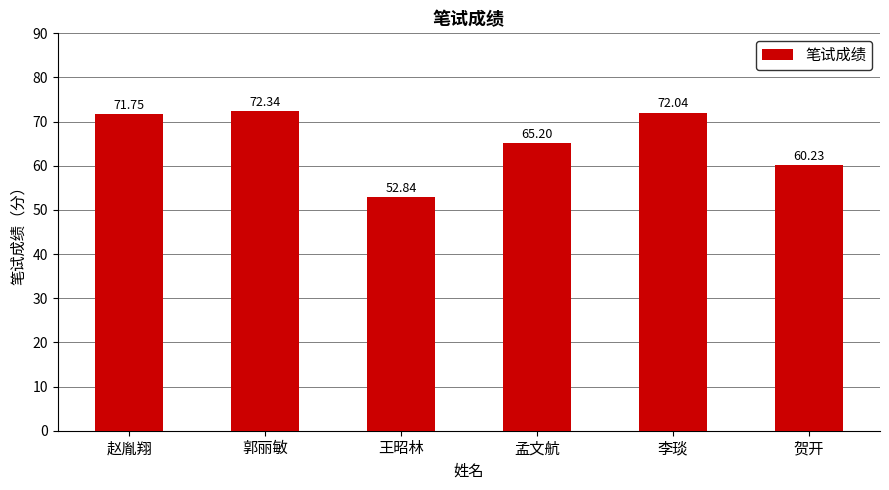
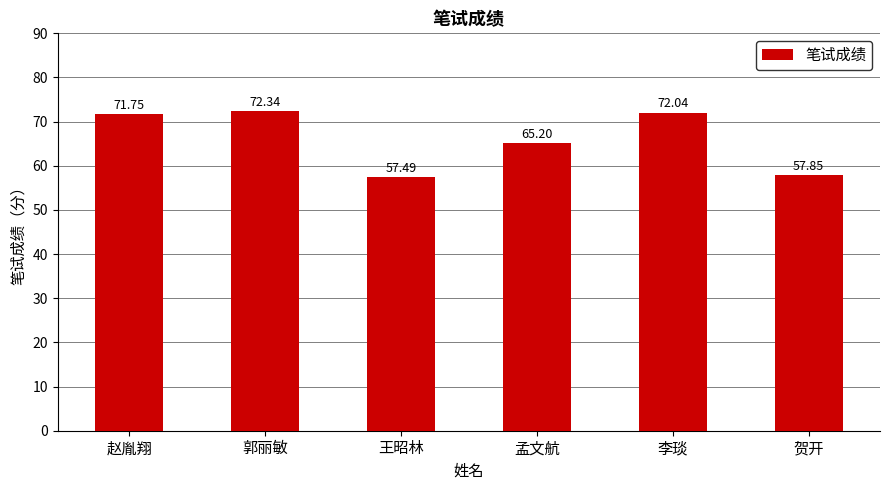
王昭林: 52.84 -> 57.49
贺开: 60.23 -> 57.85
